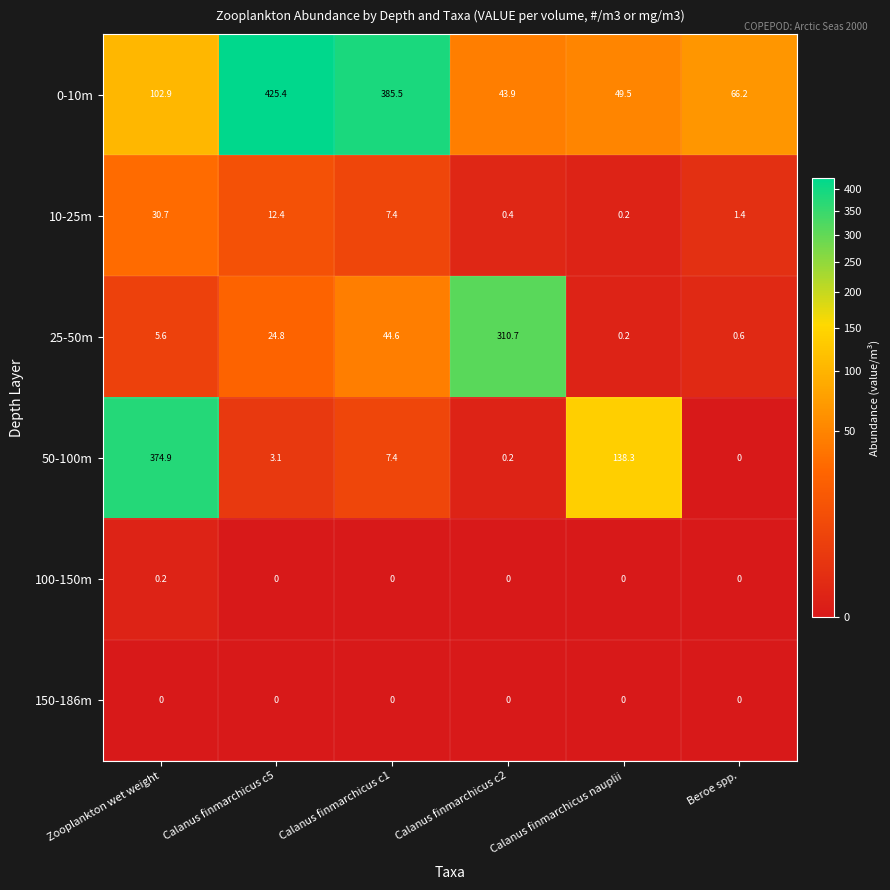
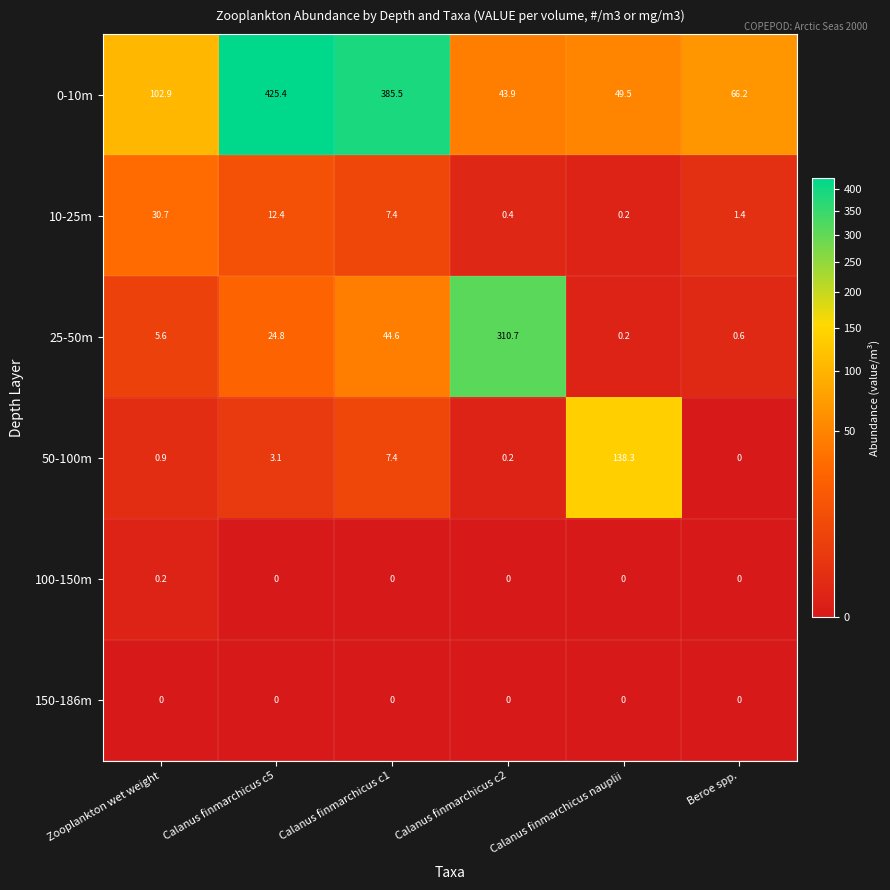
50-100m, Zooplankton wet weight: 374.9 -> 0.9
